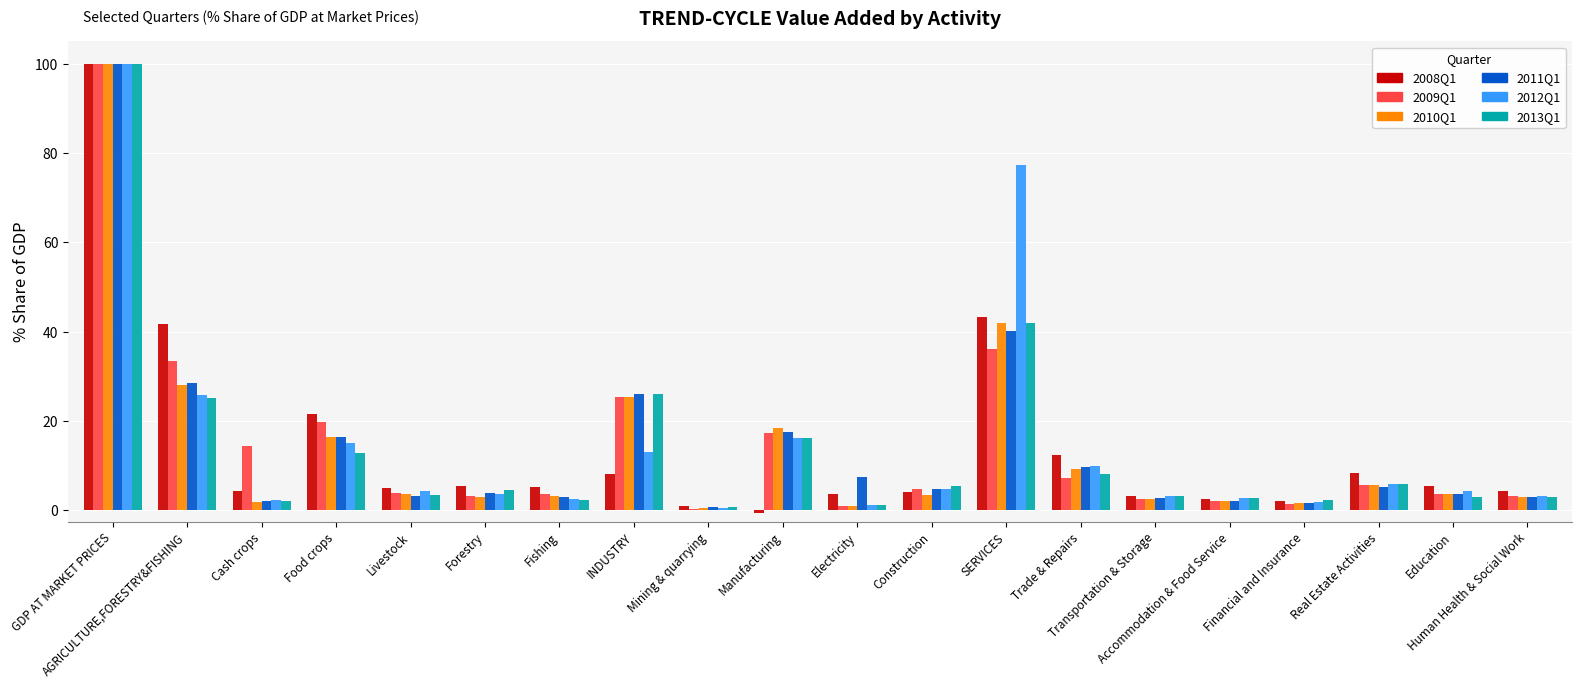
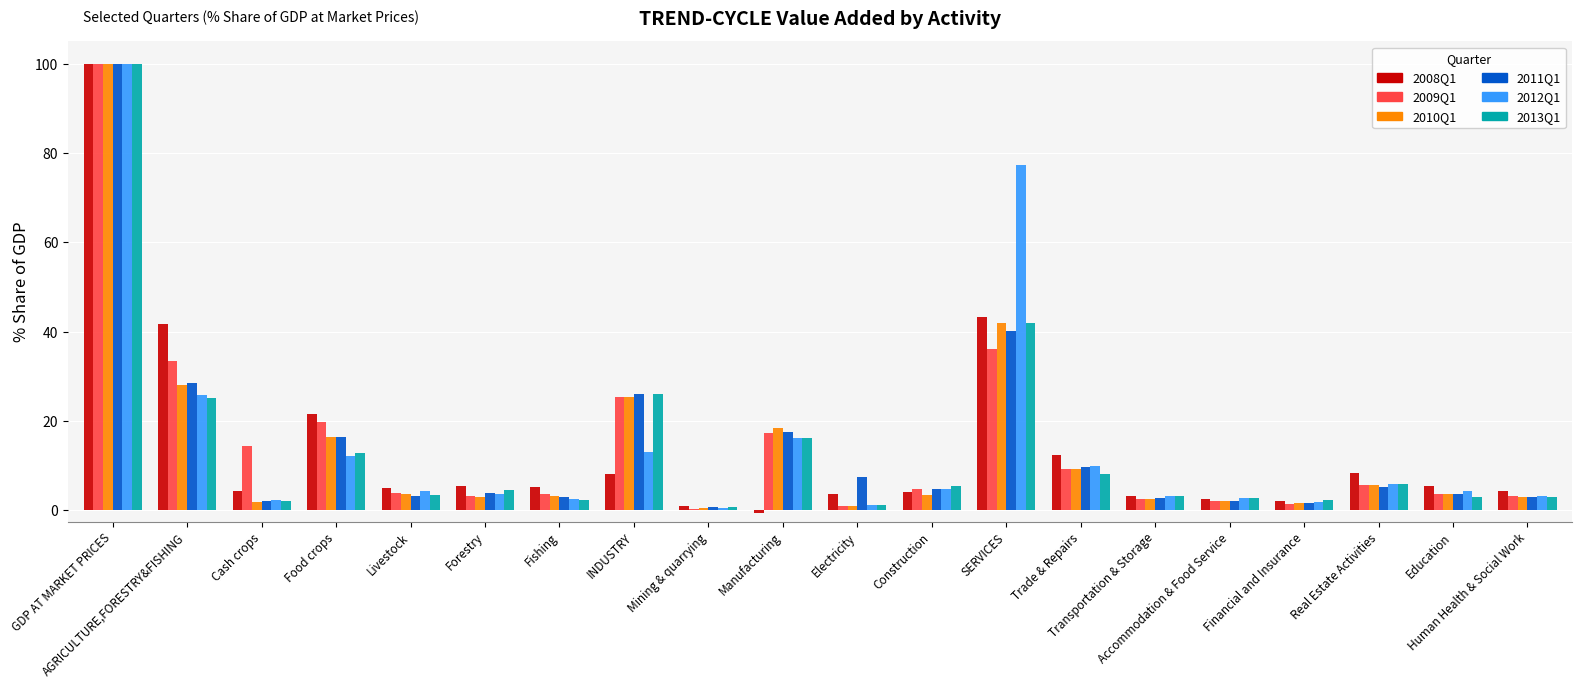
2012Q1, Food crops: 15 -> 12
2009Q1, Trade & Repairs: 7 -> 9
